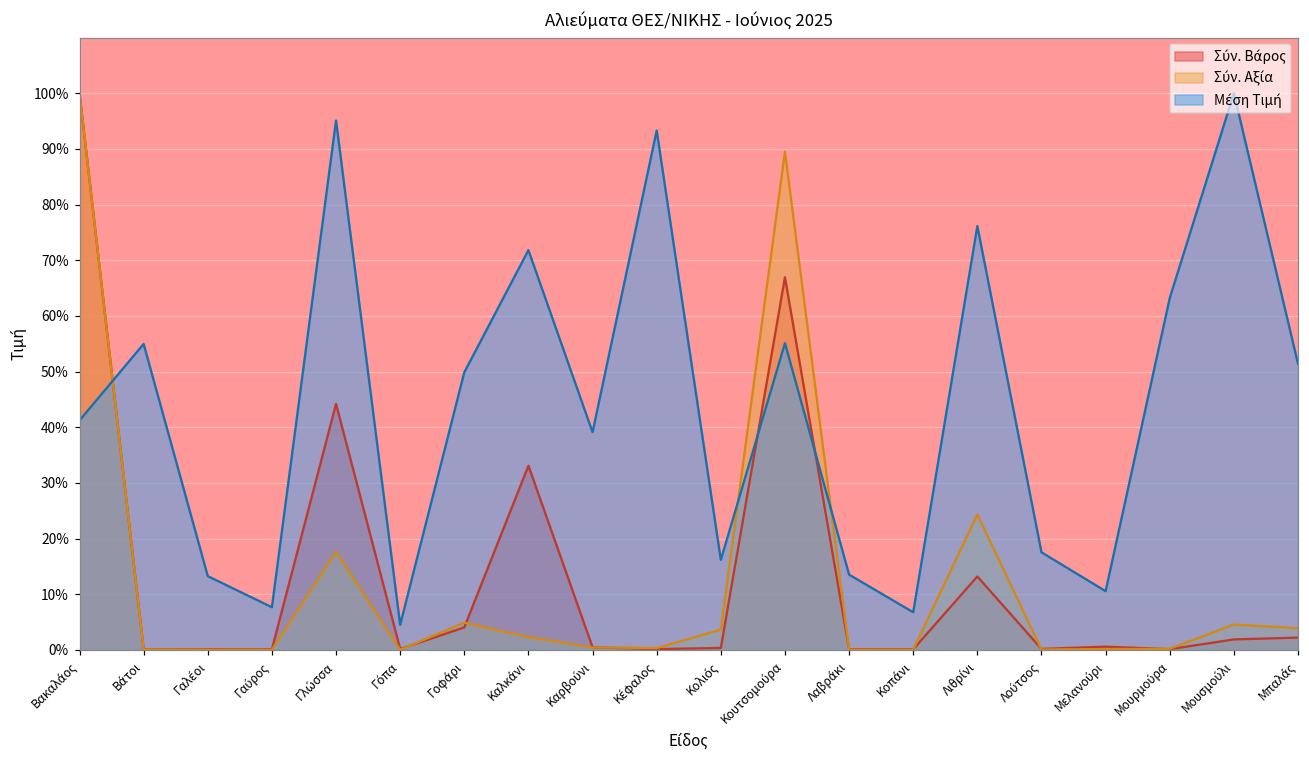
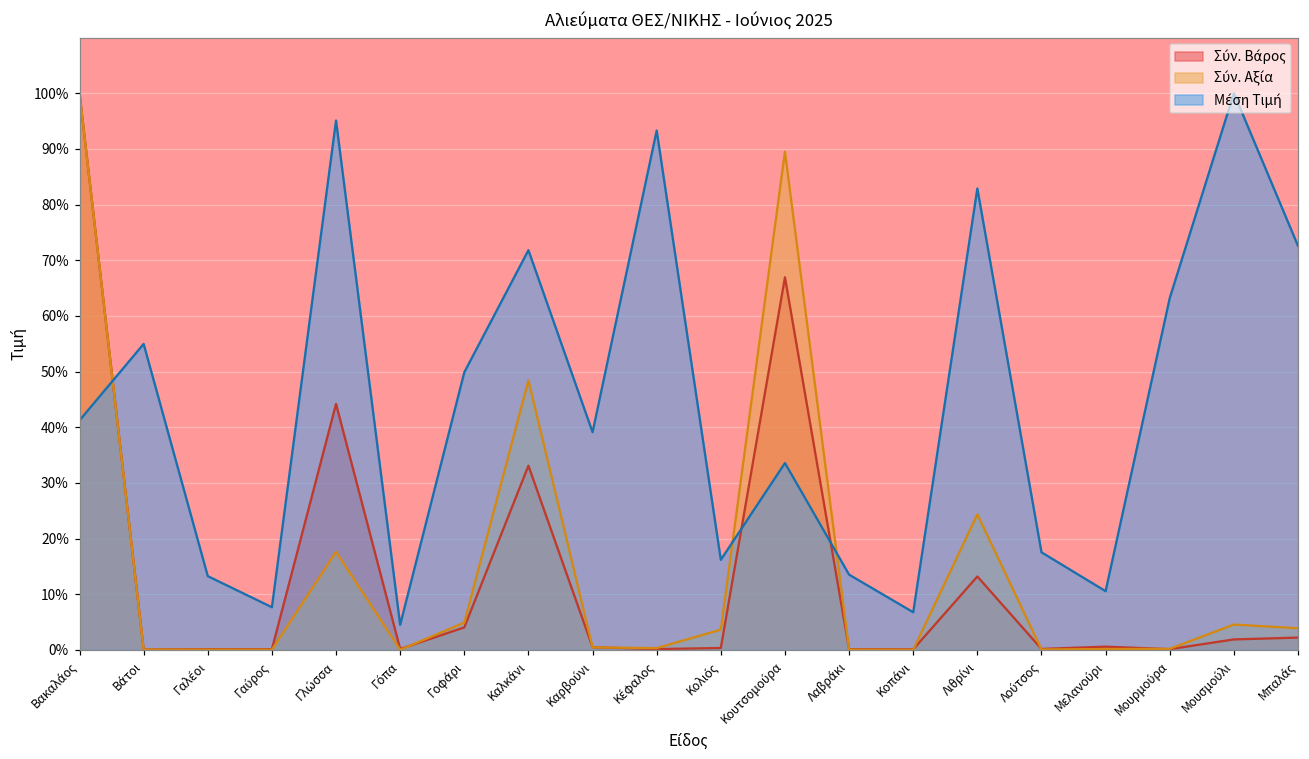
Σύν. Αξία, Καλκάνι: 2% -> 48%
Μέση Τιμή, Κουτσομούρα: 55% -> 34%
Μέση Τιμή, Λιθρίνι: 76% -> 83%
Μέση Τιμή, Μπαλάς: 51% -> 73%
